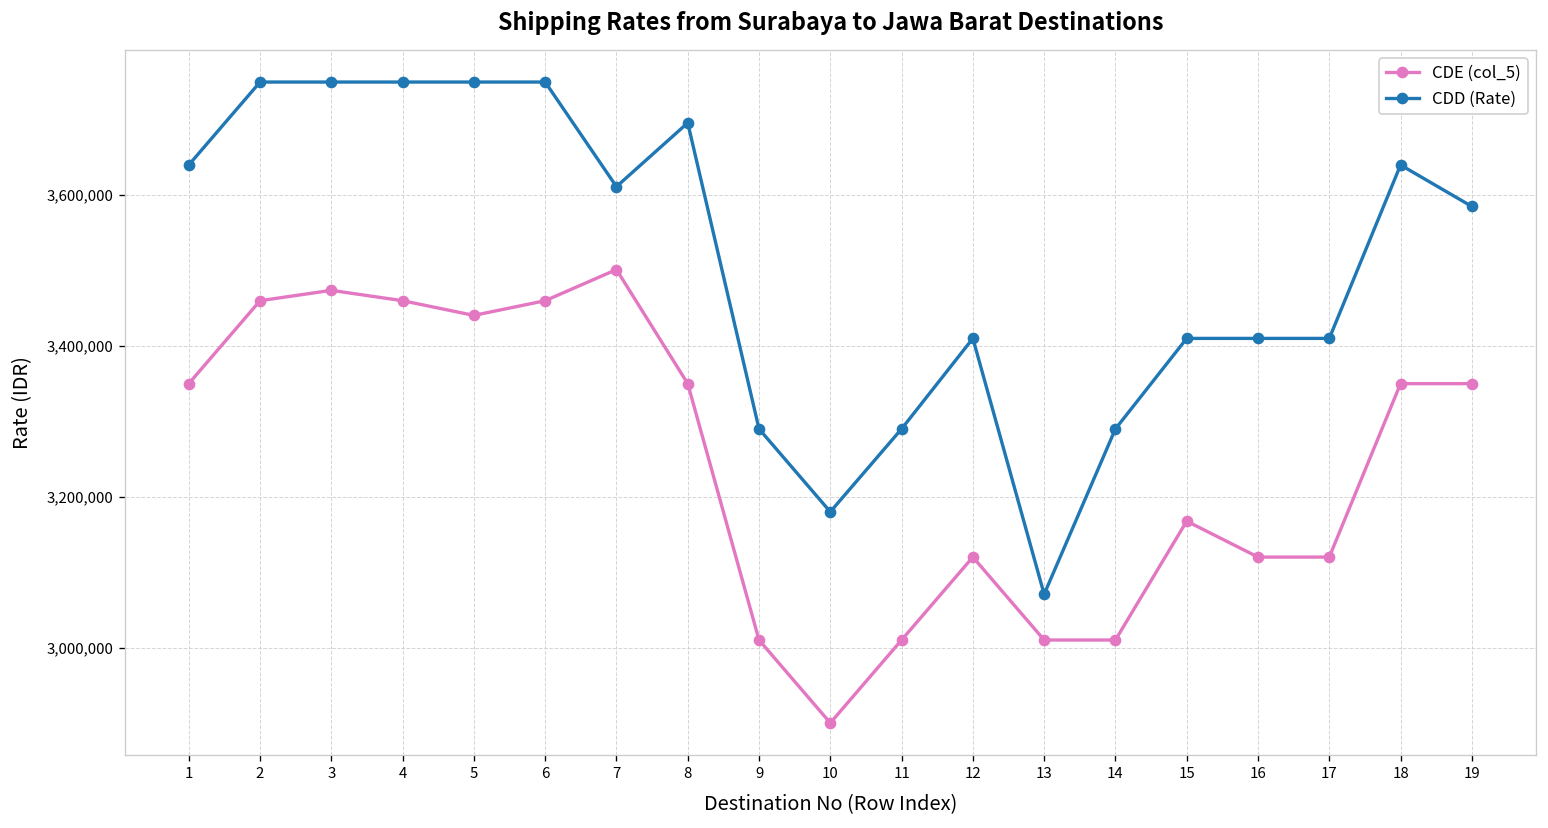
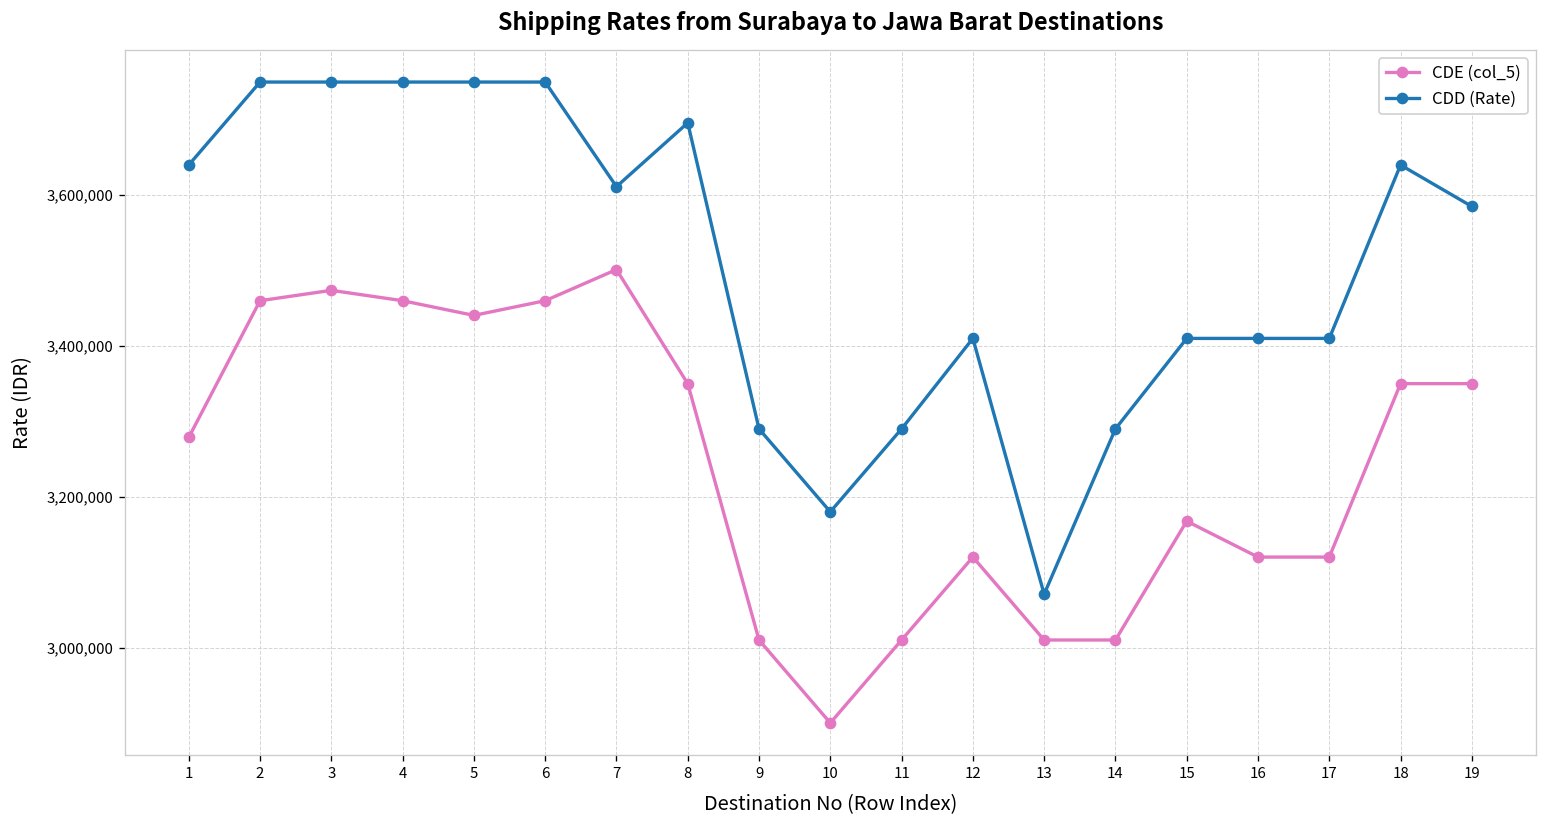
CDE (col_5), 1: 3,350,000 -> 3,280,000
